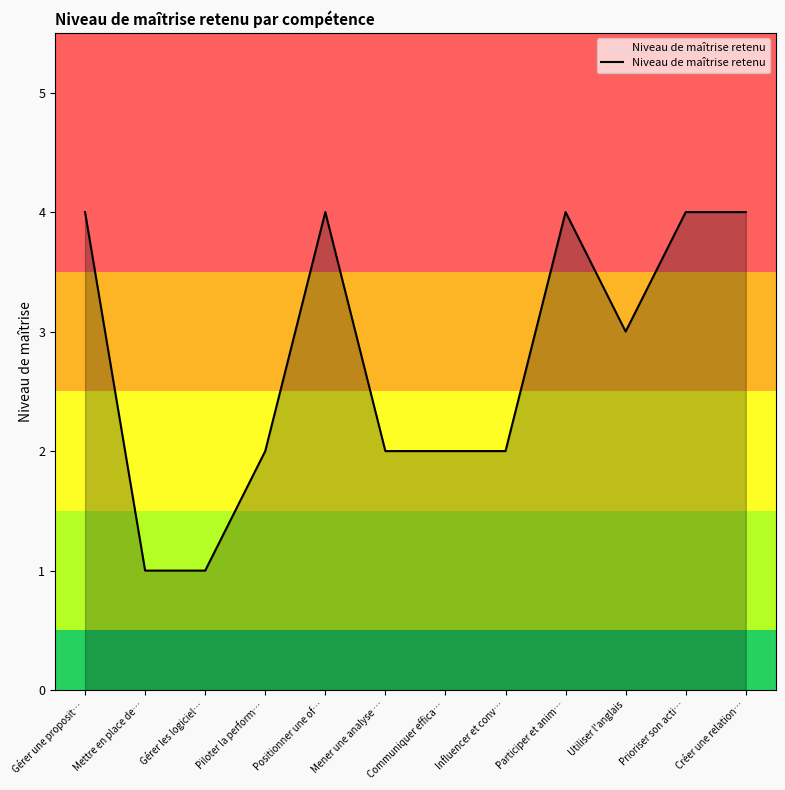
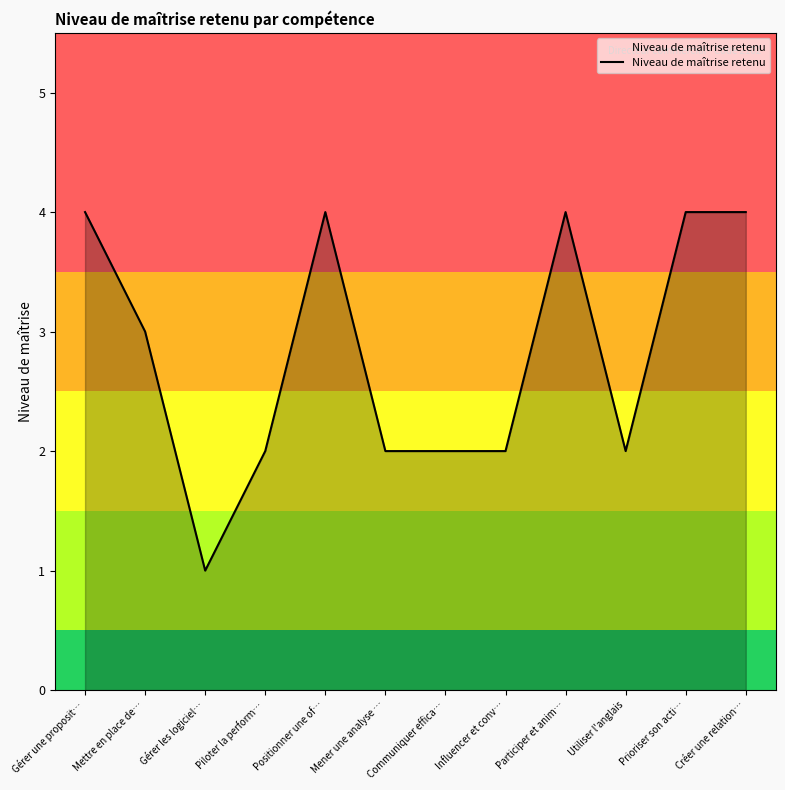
Mettre en place de…: 1 -> 3
Utiliser l'anglais: 3 -> 2
